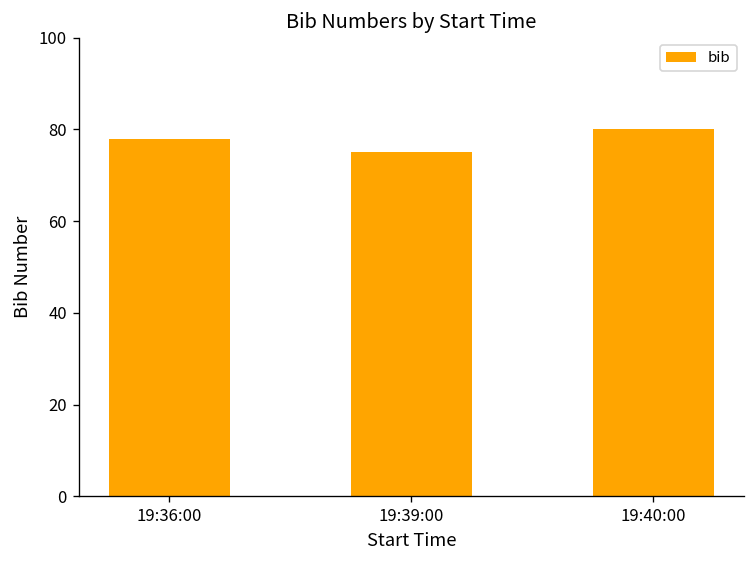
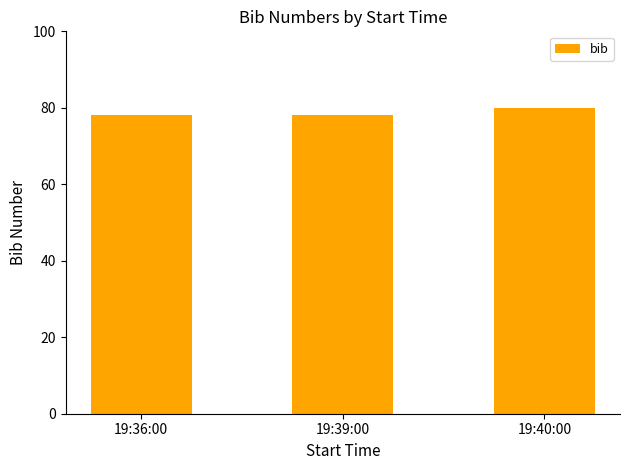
19:39:00: 75 -> 78
